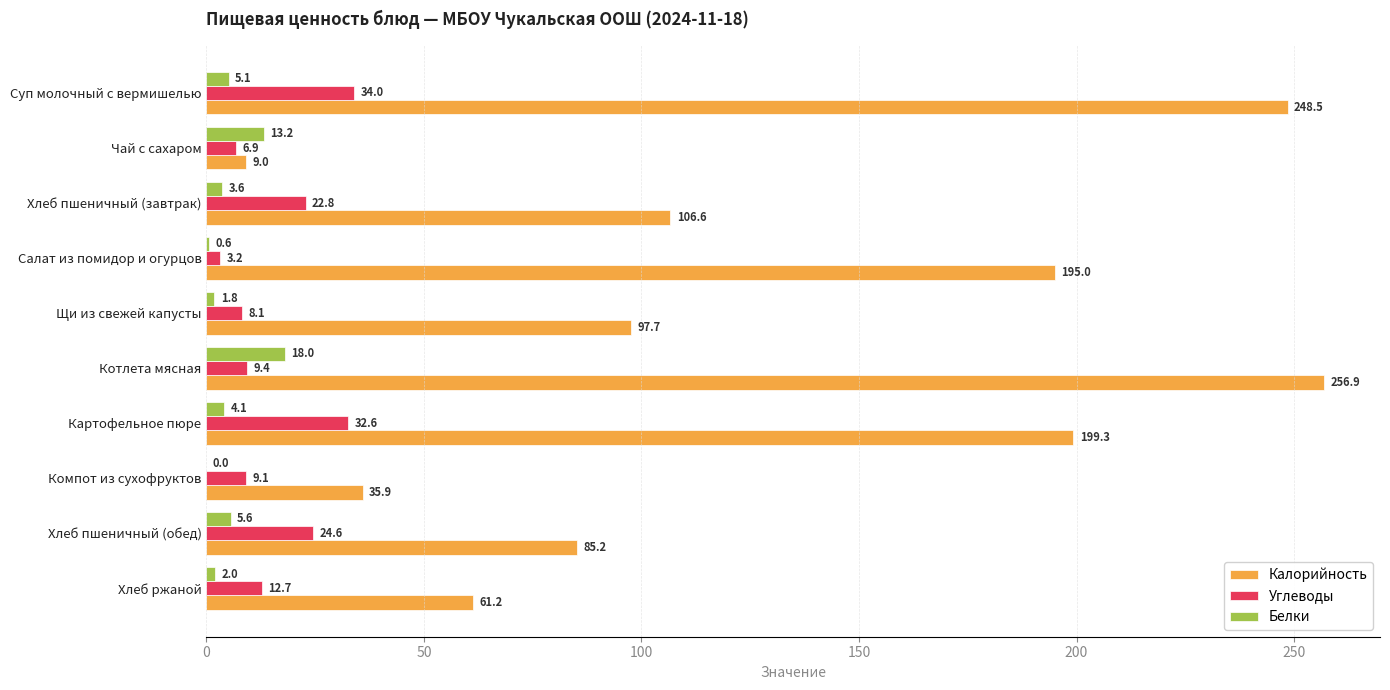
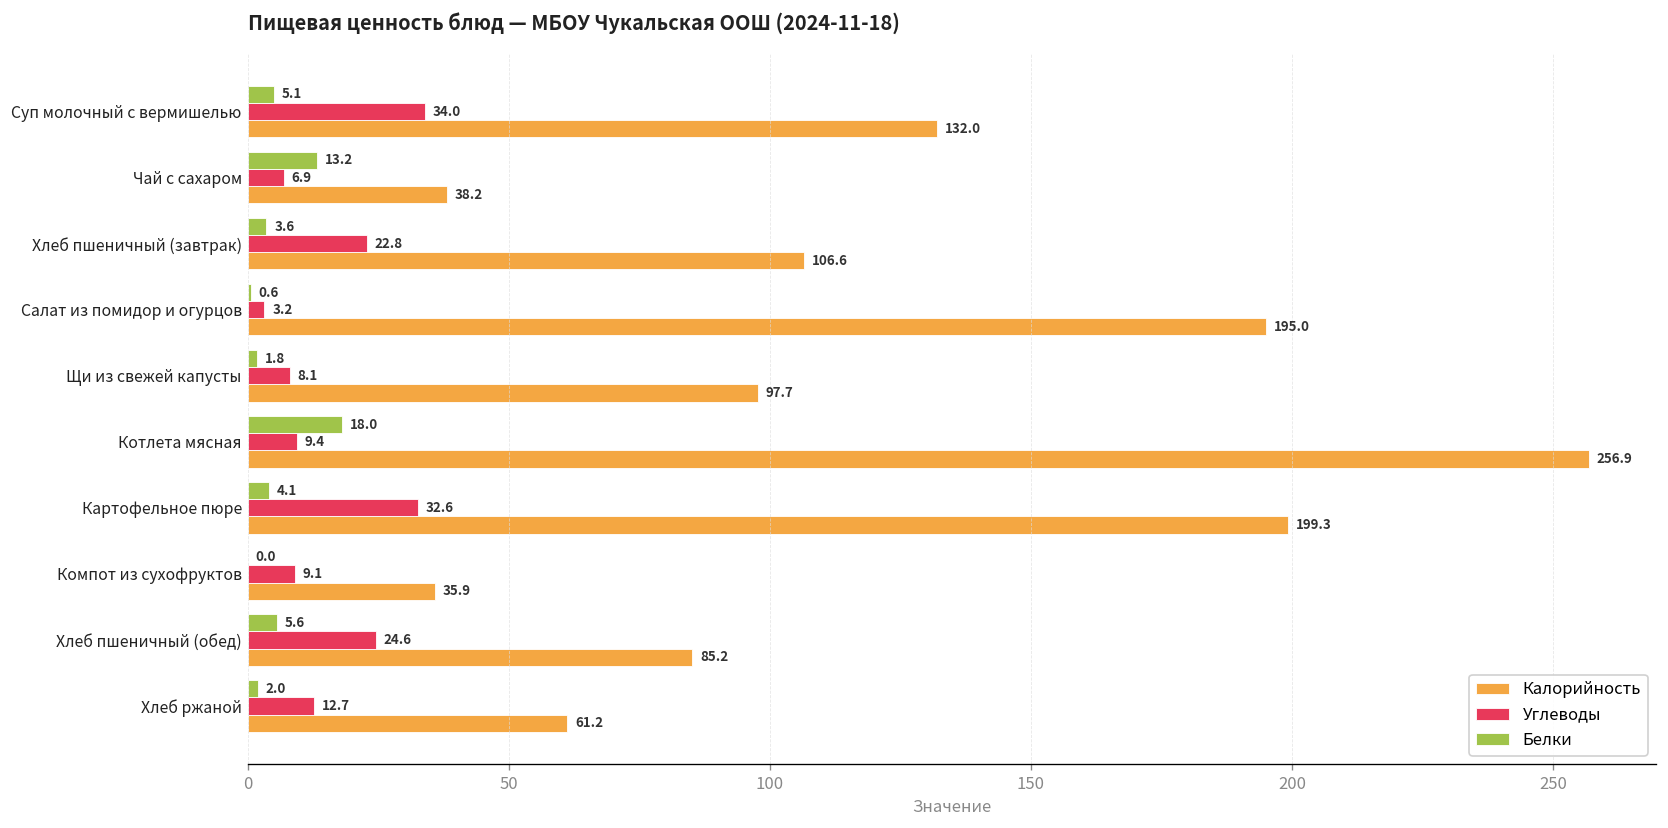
Калорийность, Суп молочный с вермишелью: 248.5 -> 132.0
Калорийность, Чай с сахаром: 9.0 -> 38.2
